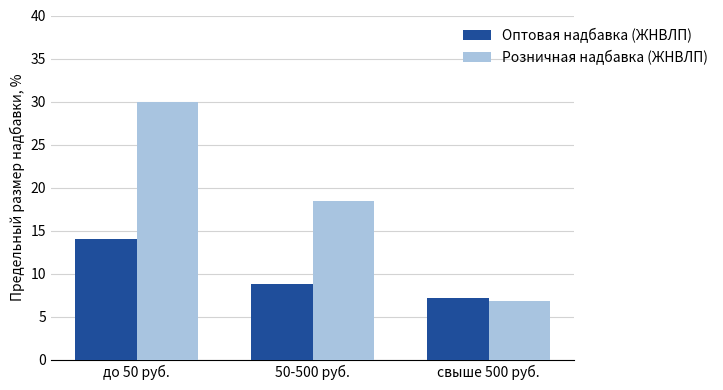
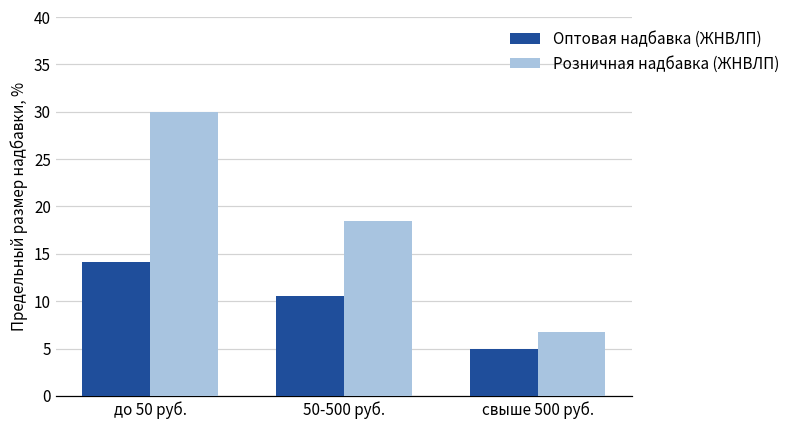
Оптовая надбавка (ЖНВЛП), 50-500 руб.: 9 -> 11
Оптовая надбавка (ЖНВЛП), свыше 500 руб.: 7 -> 5
